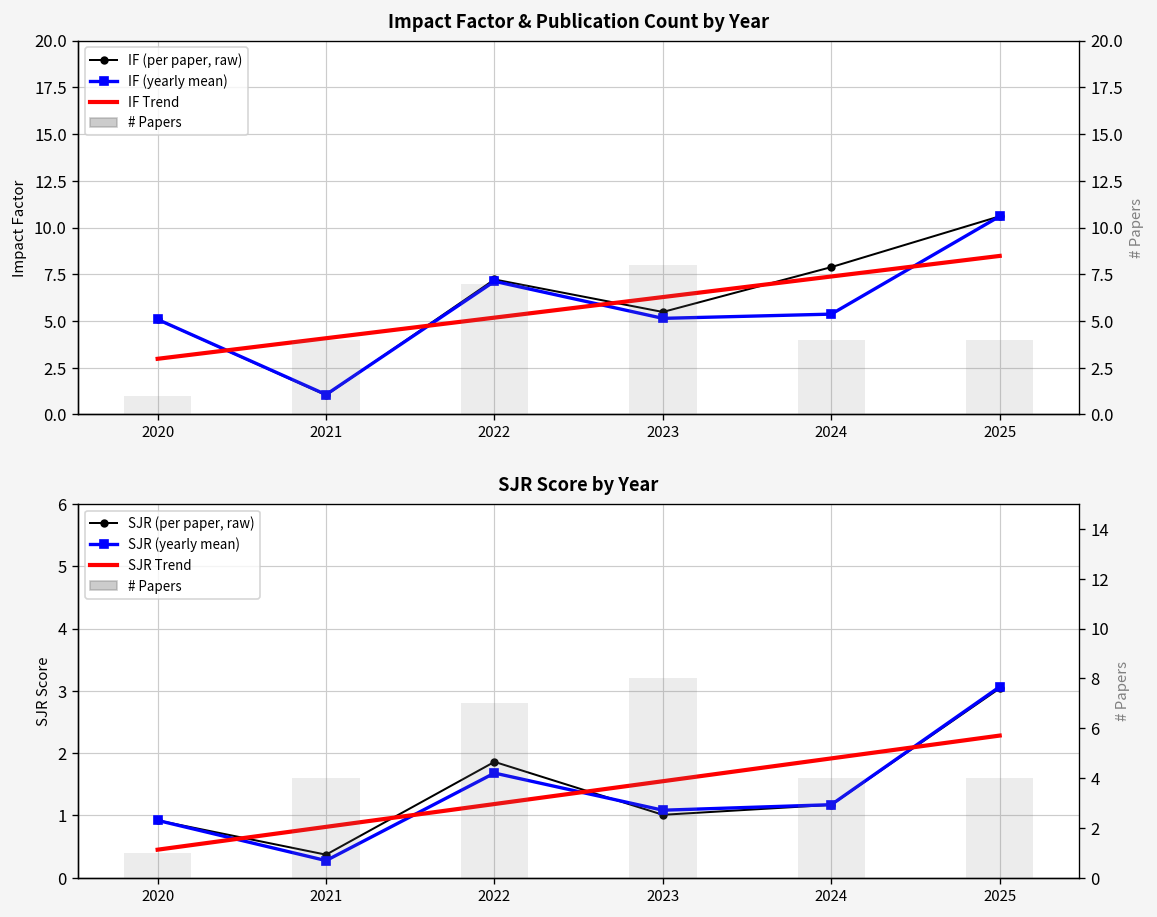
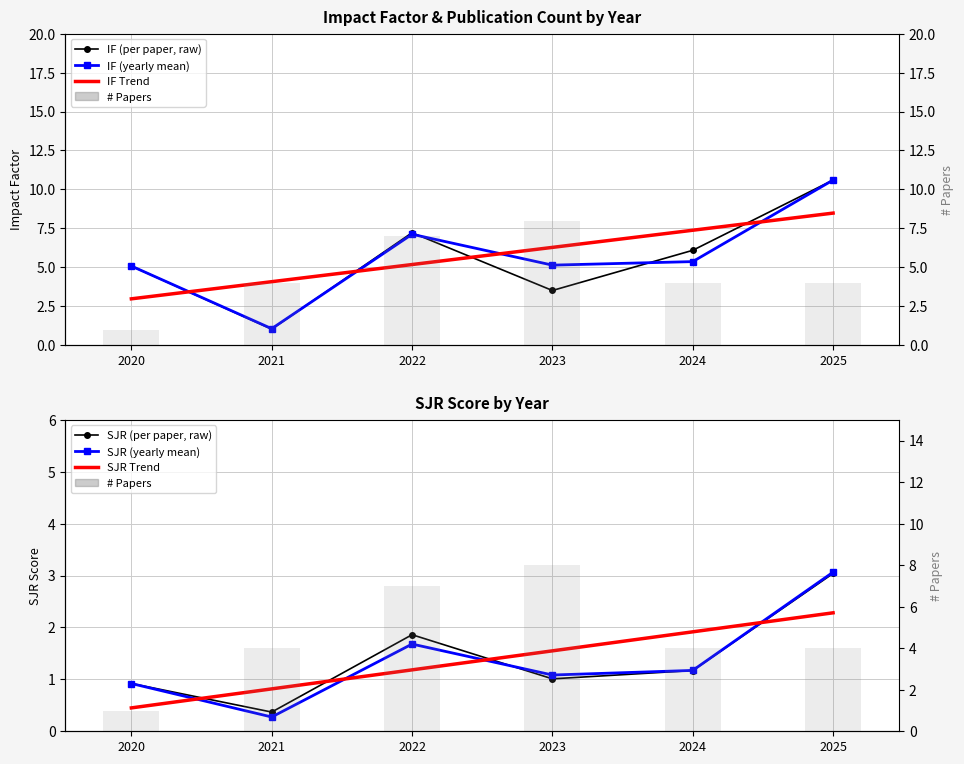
Impact Factor & Publication Count by Year, IF (per paper, raw), 2023: 5.5 -> 3.5
Impact Factor & Publication Count by Year, IF (per paper, raw), 2024: 7.9 -> 6.1
